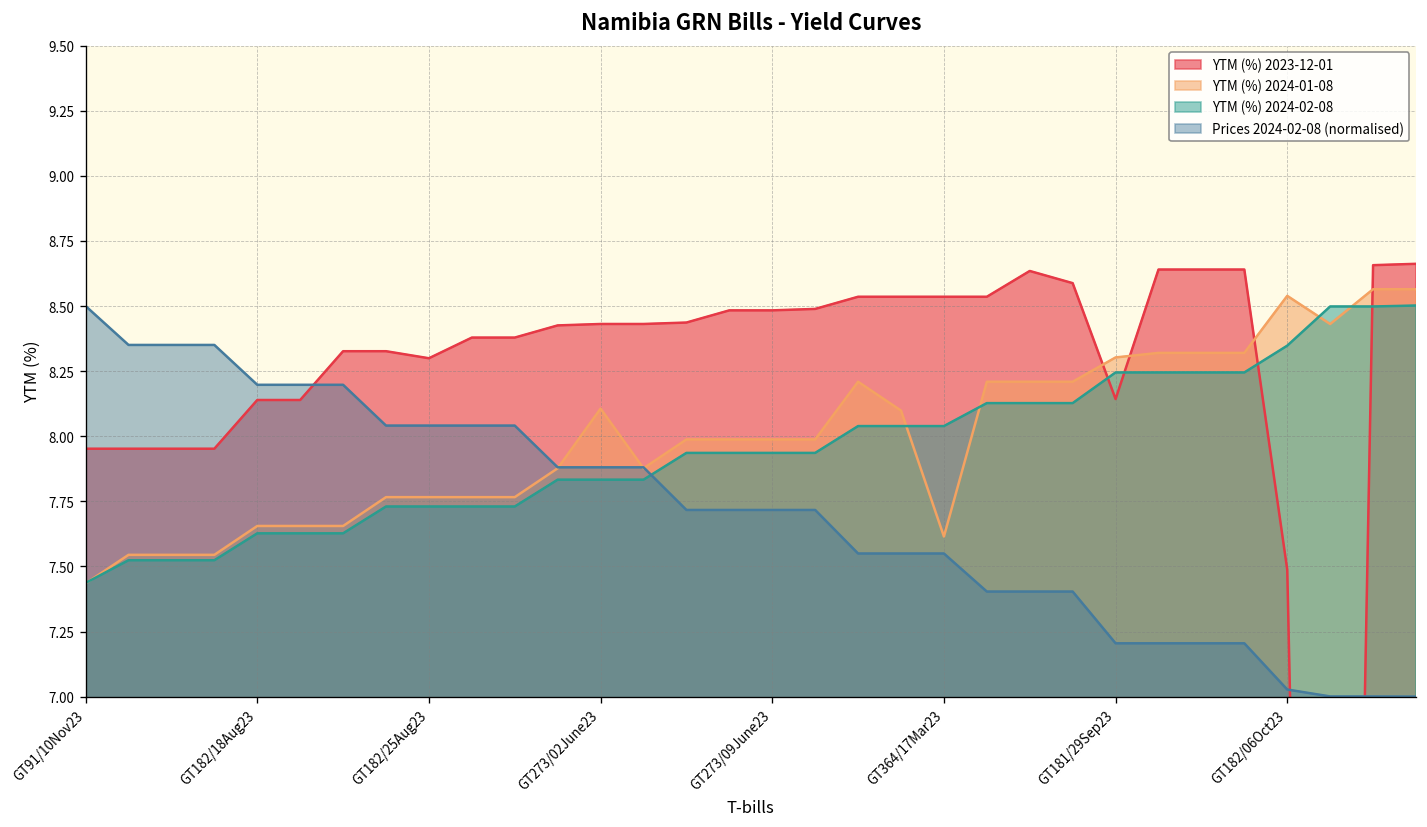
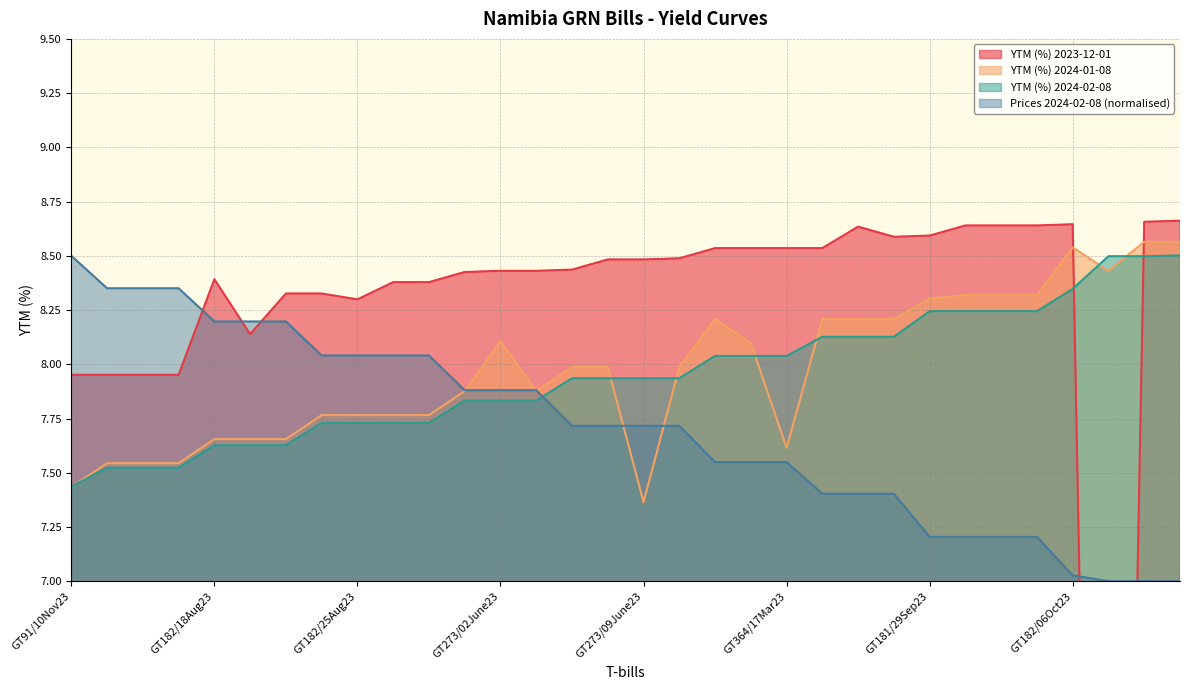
YTM (%) 2023-12-01, GT182/18Aug23: 8.14 -> 8.39
YTM (%) 2024-01-08, GT273/09June23: 7.99 -> 7.36
YTM (%) 2023-12-01, GT181/29Sep23: 8.14 -> 8.59
YTM (%) 2023-12-01, GT182/06Oct23: 7.49 -> 8.65
